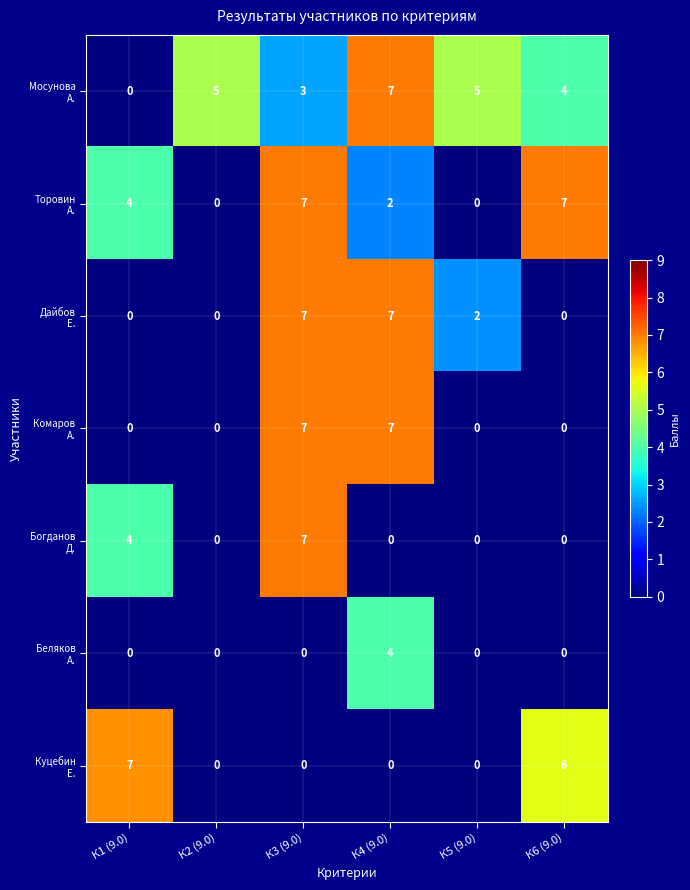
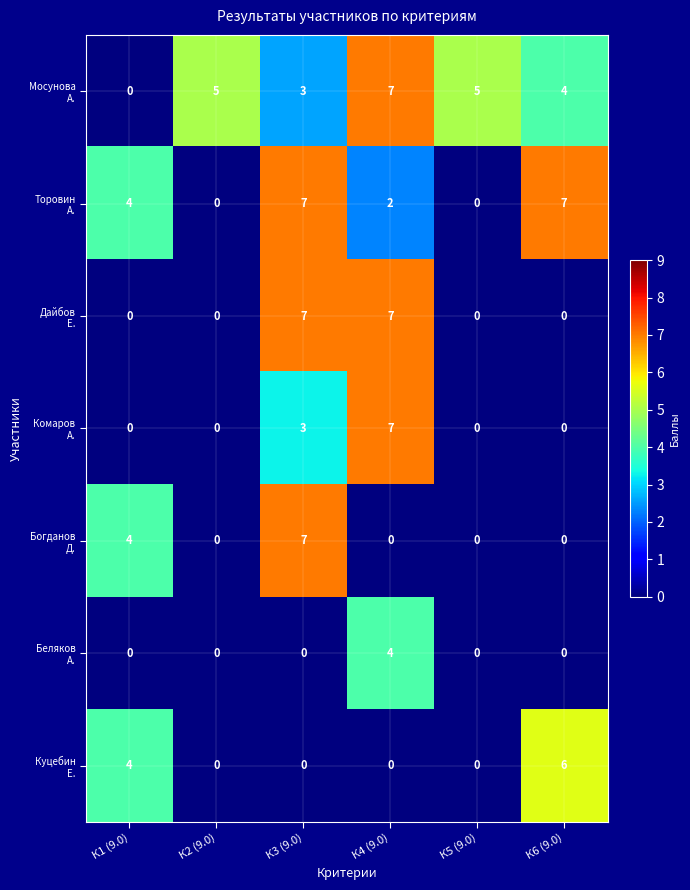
Дайбов Е., К5 (9.0): 2 -> 0
Комаров А., К3 (9.0): 7 -> 3
Куцебин Е., К1 (9.0): 7 -> 4
